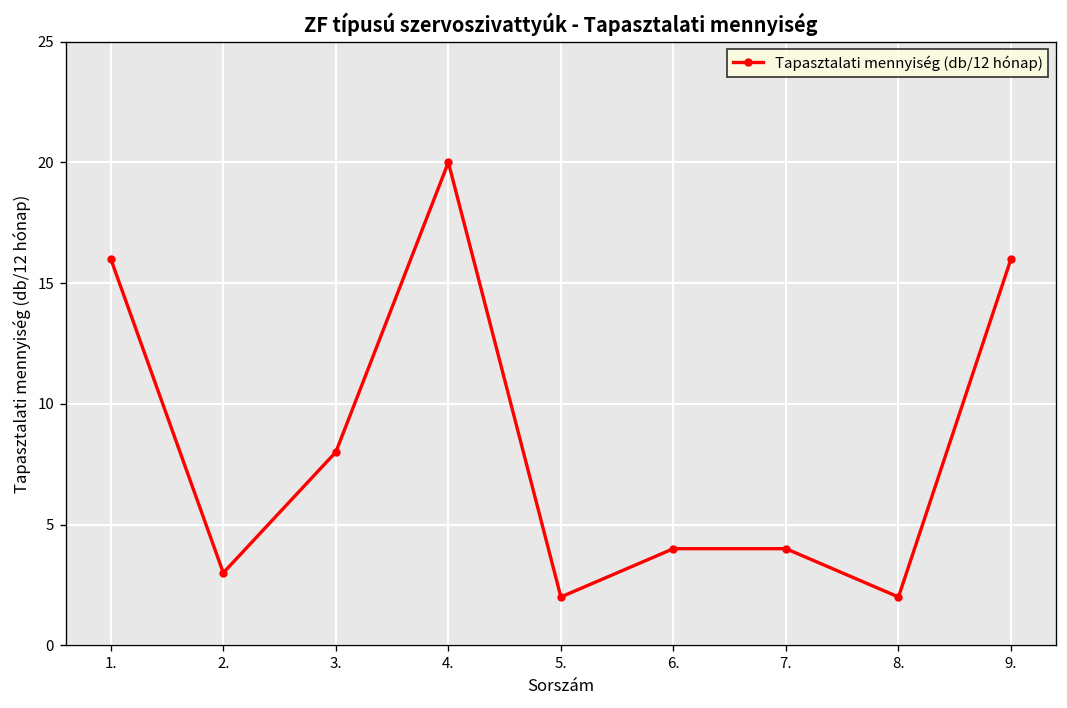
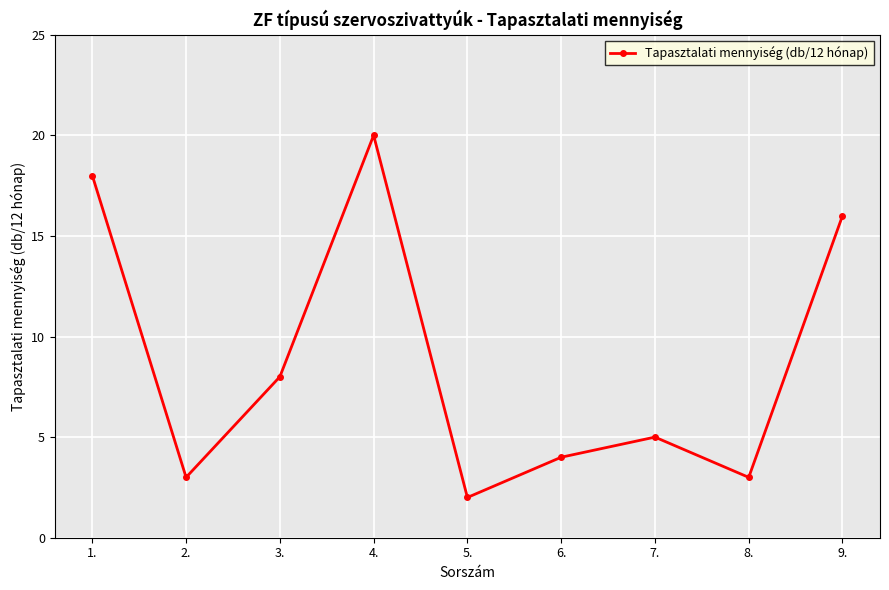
1.: 16 -> 18
7.: 4 -> 5
8.: 2 -> 3
